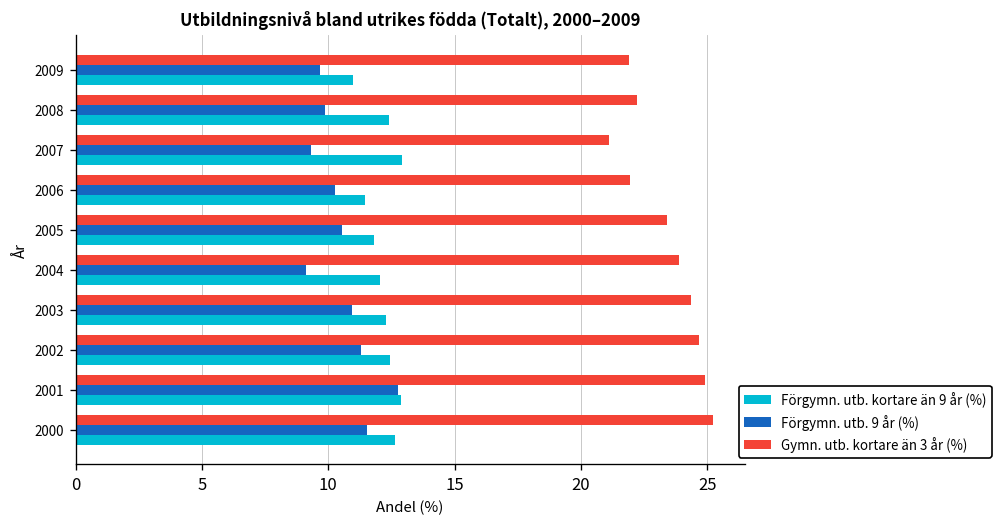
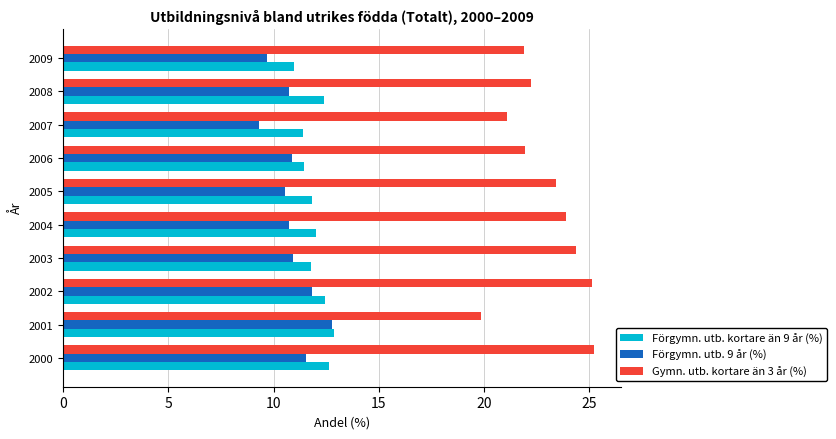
Förgymn. utb. 9 år (%), 2008: 9.9 -> 10.7
Förgymn. utb. kortare än 9 år (%), 2007: 12.9 -> 11.4
Förgymn. utb. 9 år (%), 2006: 10.3 -> 10.9
Förgymn. utb. 9 år (%), 2004: 9.1 -> 10.8
Förgymn. utb. kortare än 9 år (%), 2003: 12.3 -> 11.8
Gymn. utb. kortare än 3 år (%), 2002: 24.7 -> 25.1
Förgymn. utb. 9 år (%), 2002: 11.3 -> 11.8
Gymn. utb. kortare än 3 år (%), 2001: 24.9 -> 19.9
